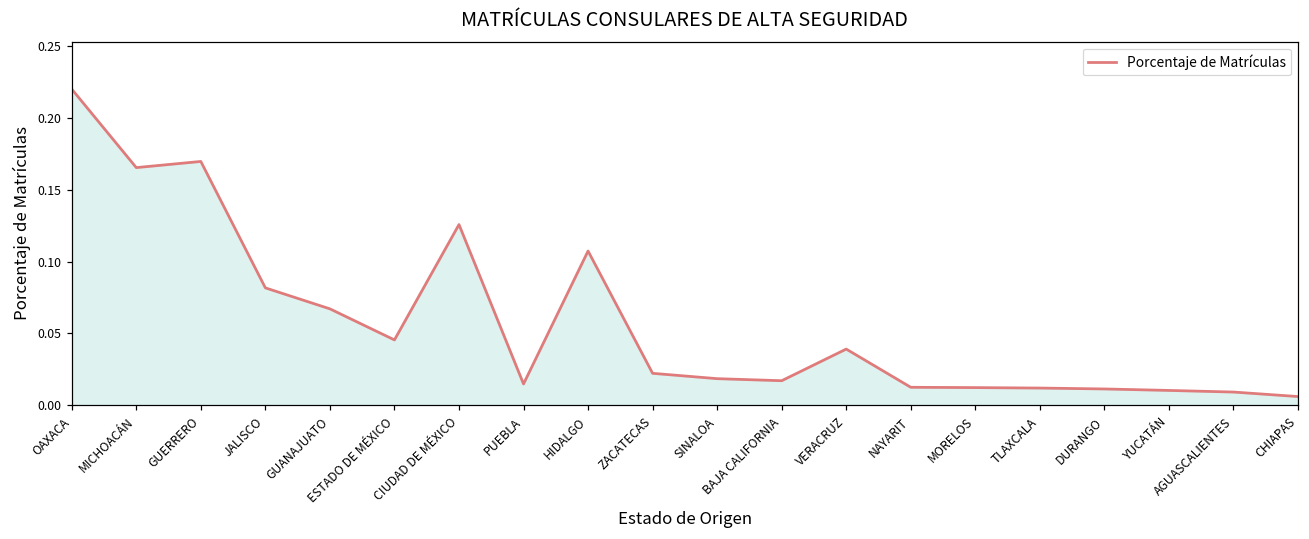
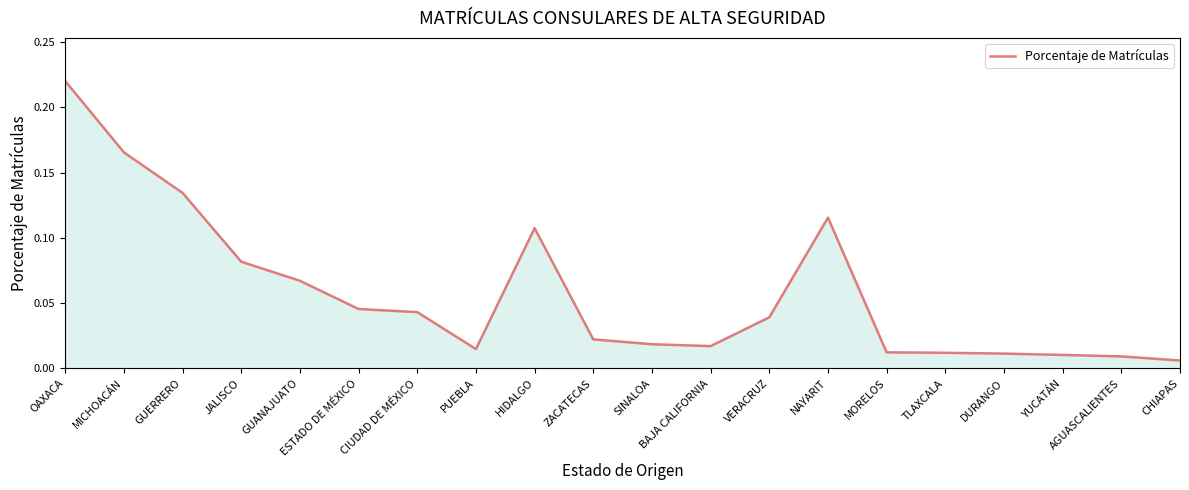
GUERRERO: 0.170 -> 0.134
CIUDAD DE MÉXICO: 0.126 -> 0.043
NAYARIT: 0.013 -> 0.116
